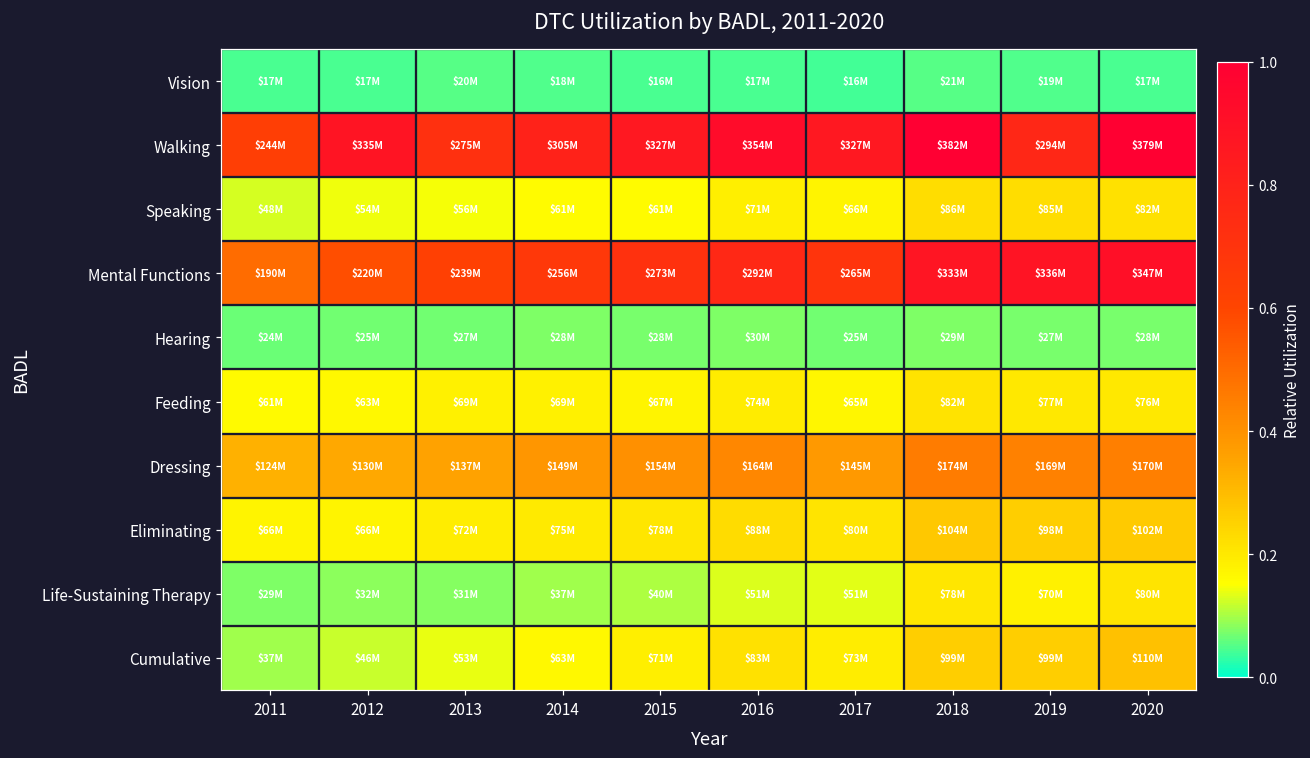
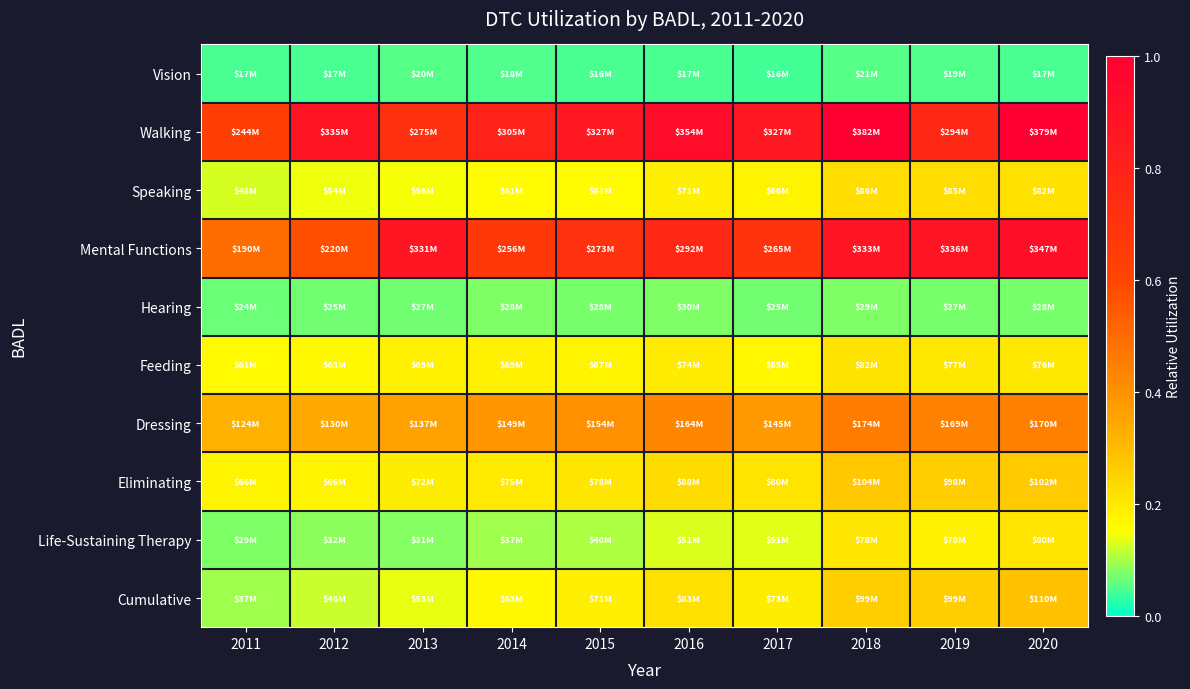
Mental Functions, 2013: $239M -> $331M
